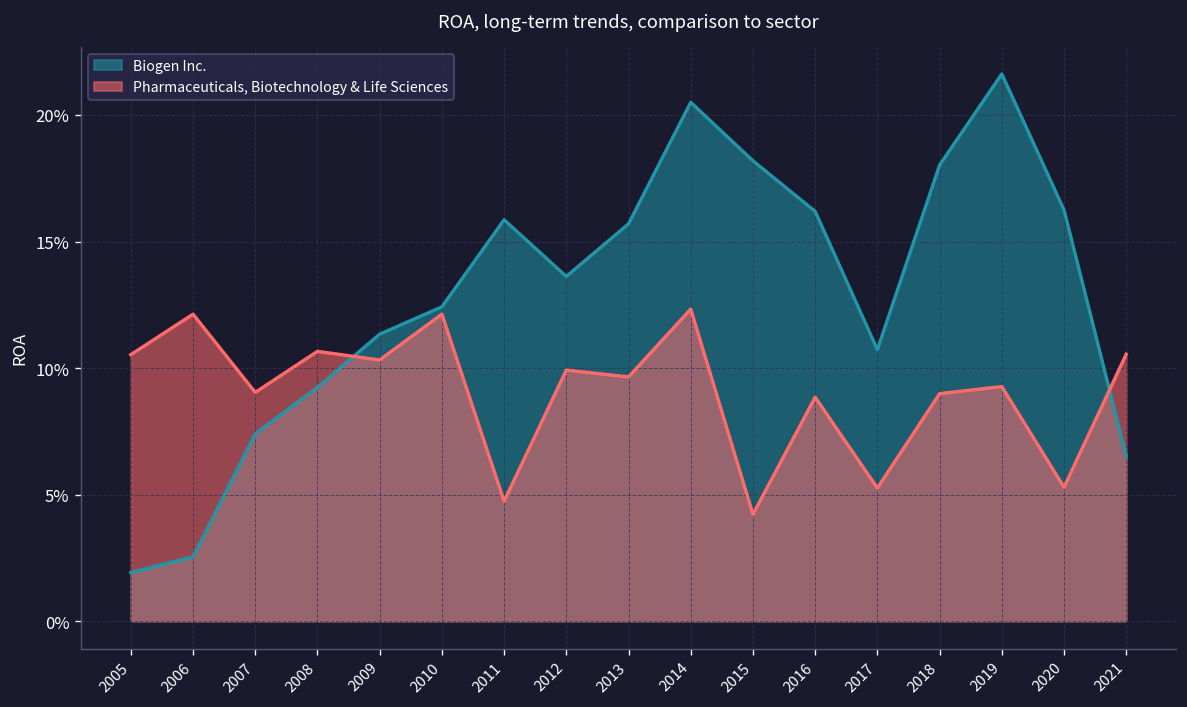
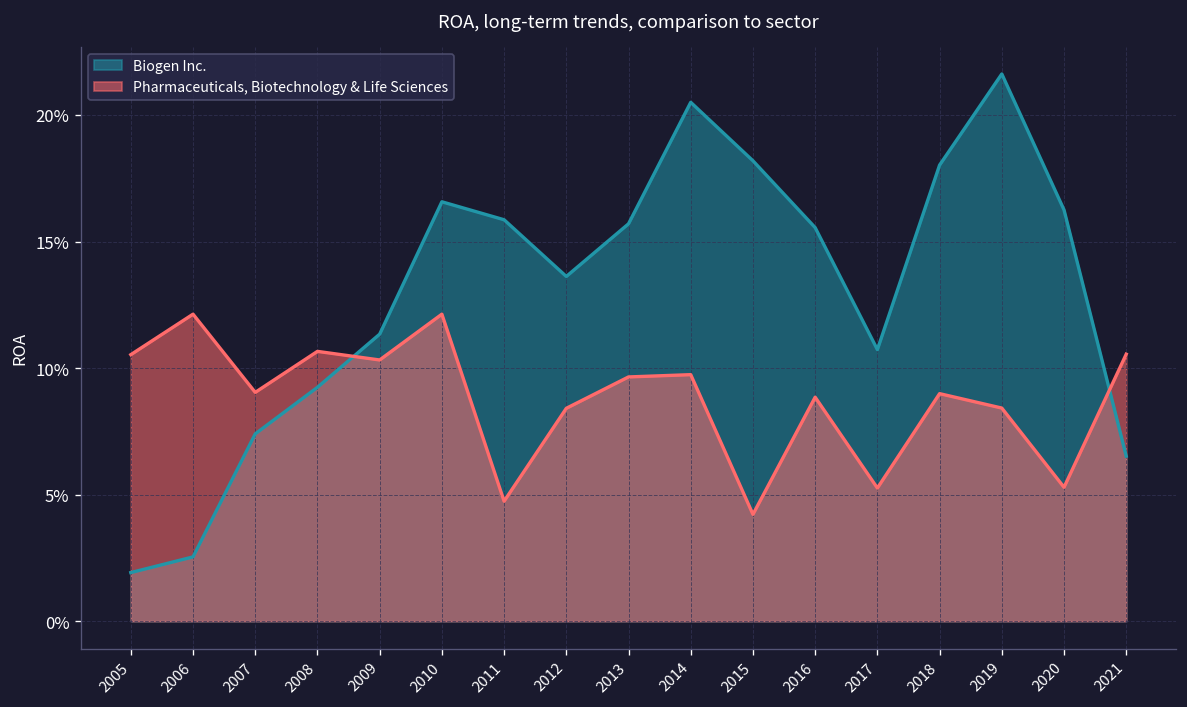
Biogen Inc., 2010: 12.4% -> 16.6%
Pharmaceuticals, Biotechnology & Life Sciences, 2012: 9.9% -> 8.4%
Pharmaceuticals, Biotechnology & Life Sciences, 2014: 12.3% -> 9.7%
Biogen Inc., 2016: 16.2% -> 15.6%
Pharmaceuticals, Biotechnology & Life Sciences, 2019: 9.3% -> 8.4%
